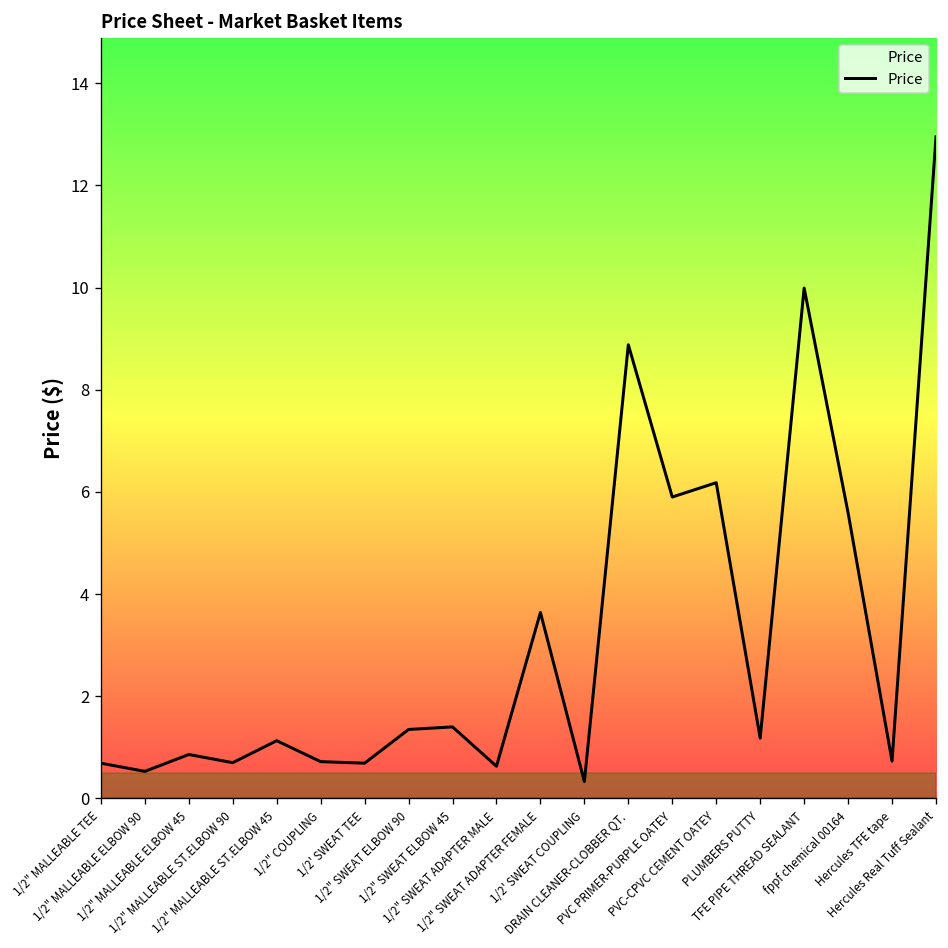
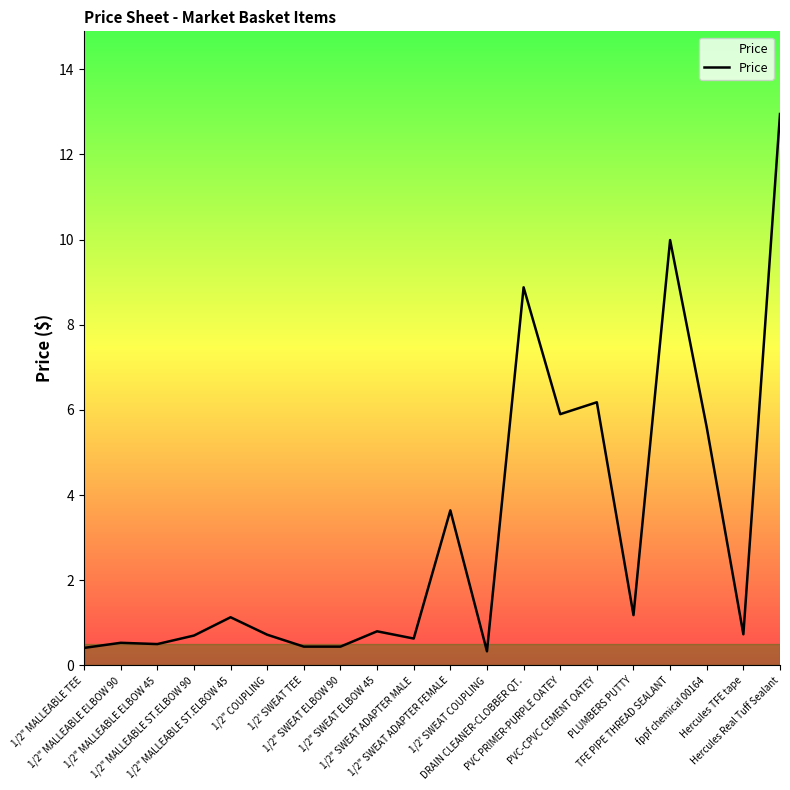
1/2" MALLEABLE TEE: 0.7 -> 0.4
1/2" MALLEABLE ELBOW 45: 0.9 -> 0.5
1/2' SWEAT TEE: 0.7 -> 0.4
1/2" SWEAT ELBOW 90: 1.4 -> 0.4
1/2" SWEAT ELBOW 45: 1.4 -> 0.8
